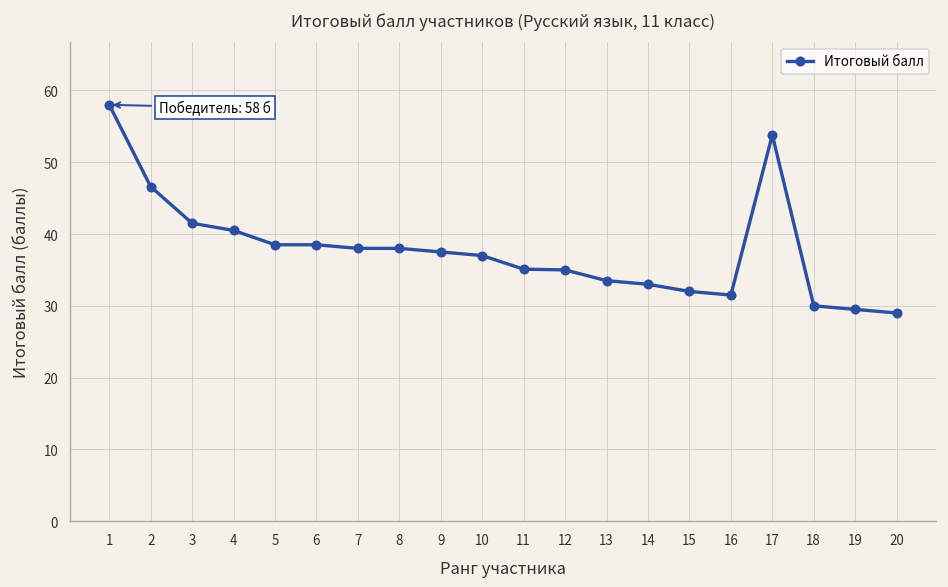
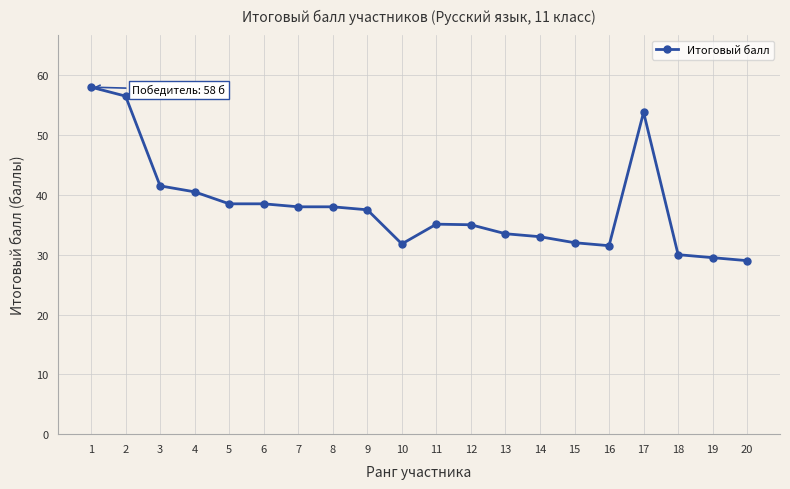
2: 47 -> 57
10: 37 -> 32
